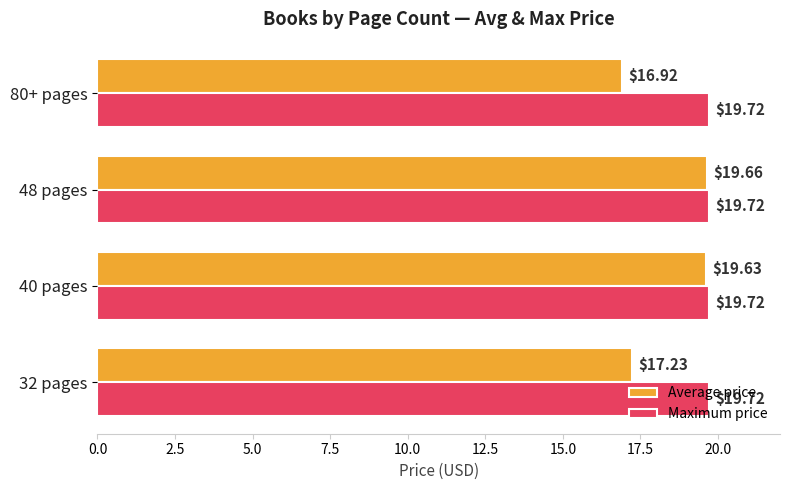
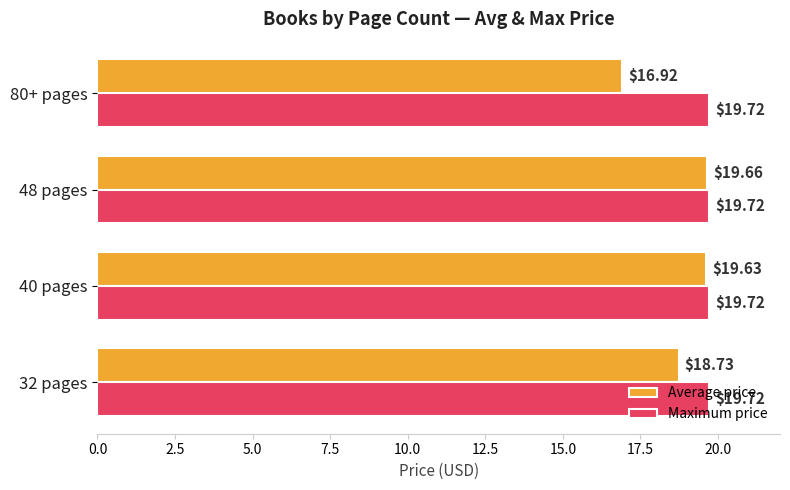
Average price, 32 pages: $17.23 -> $18.73
